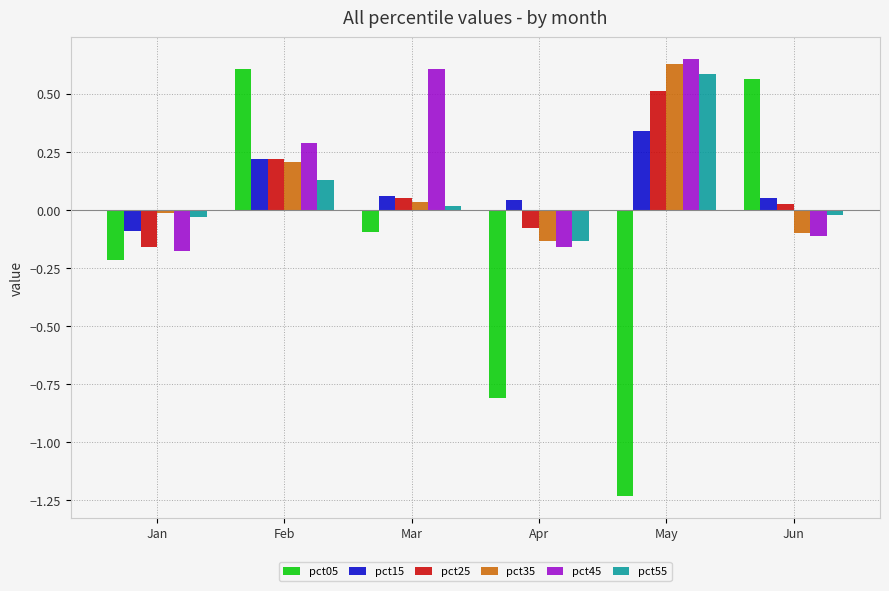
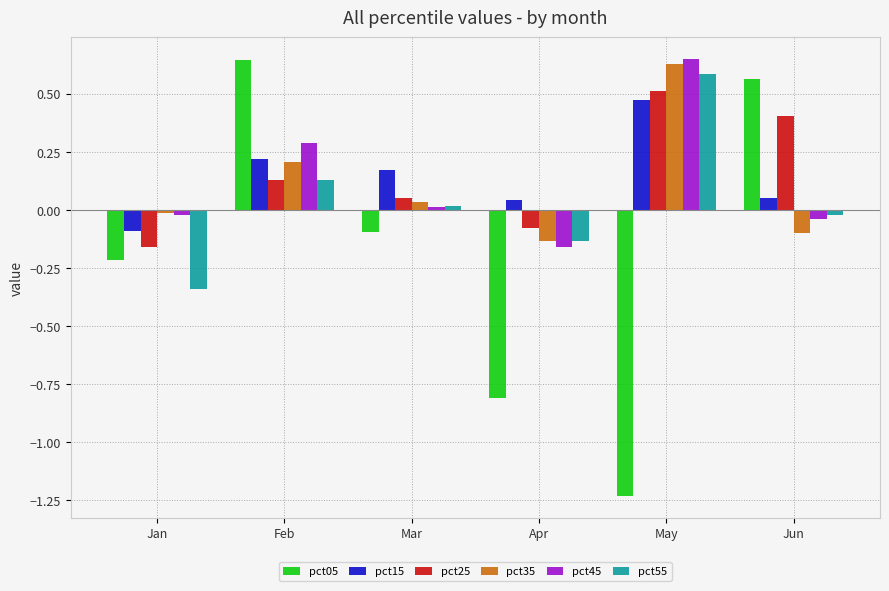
pct45, Jan: -0.17 -> -0.02
pct55, Jan: -0.03 -> -0.34
pct05, Feb: 0.61 -> 0.65
pct25, Feb: 0.22 -> 0.13
pct15, Mar: 0.06 -> 0.17
pct45, Mar: 0.61 -> 0.01
pct15, May: 0.34 -> 0.47
pct25, Jun: 0.03 -> 0.41
pct45, Jun: -0.11 -> -0.04
